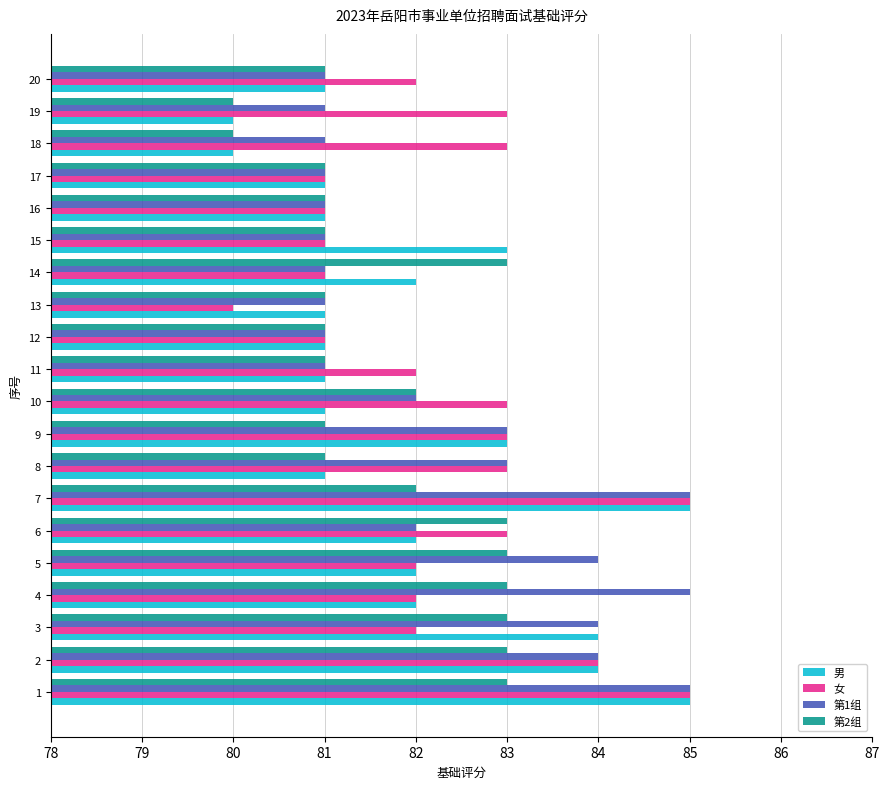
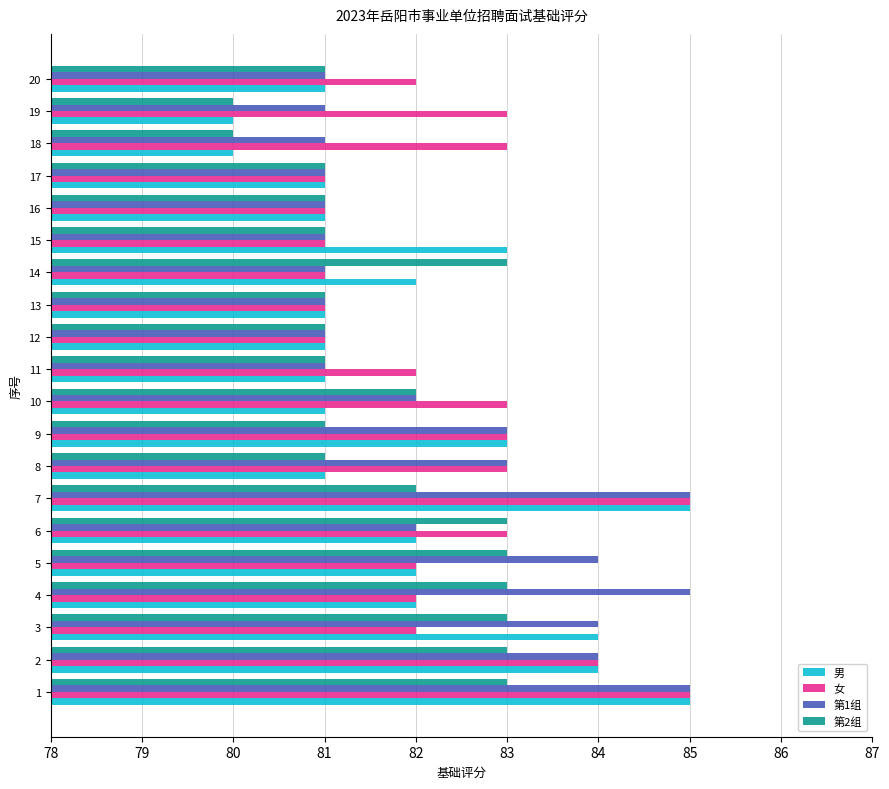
女, 13: 80 -> 81
